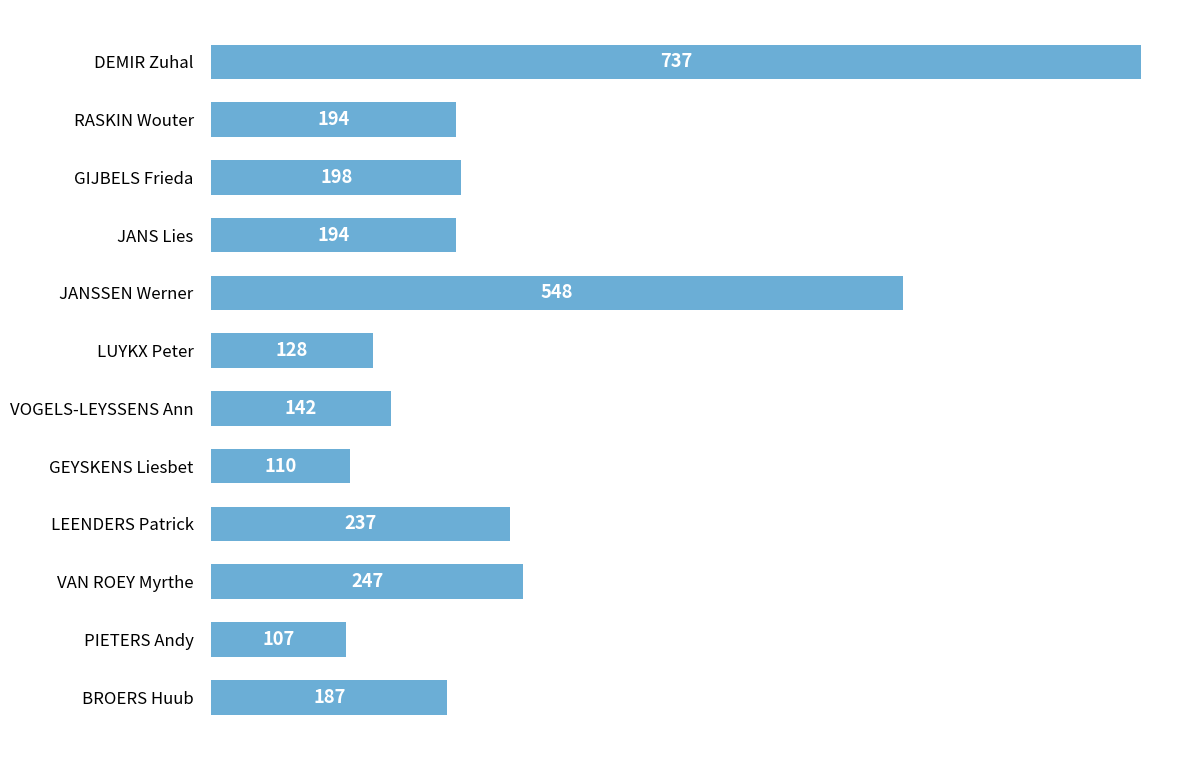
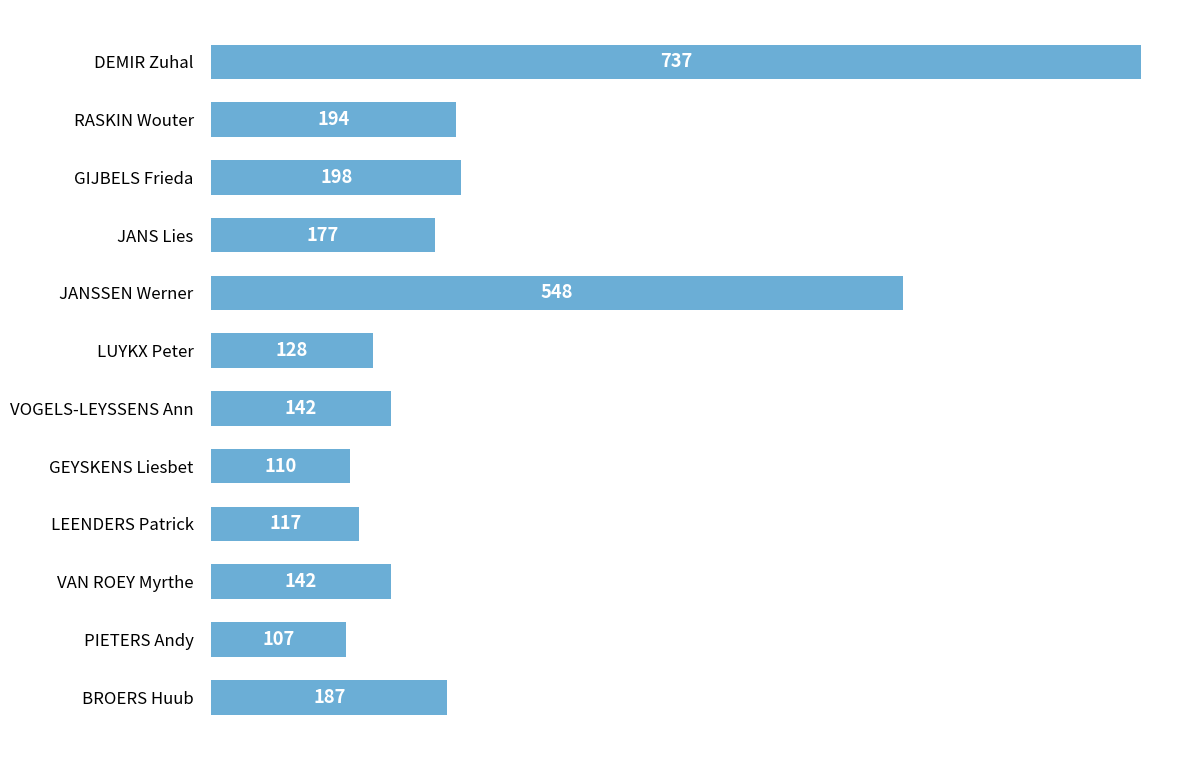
JANS Lies: 194 -> 177
LEENDERS Patrick: 237 -> 117
VAN ROEY Myrthe: 247 -> 142
